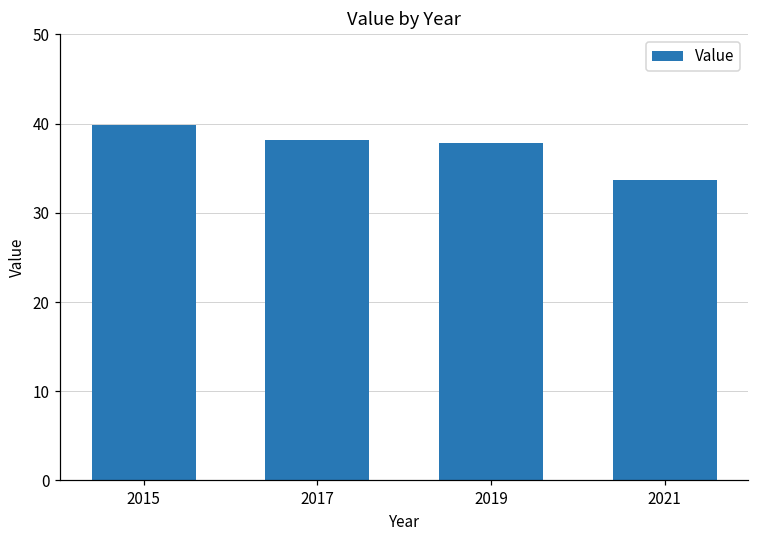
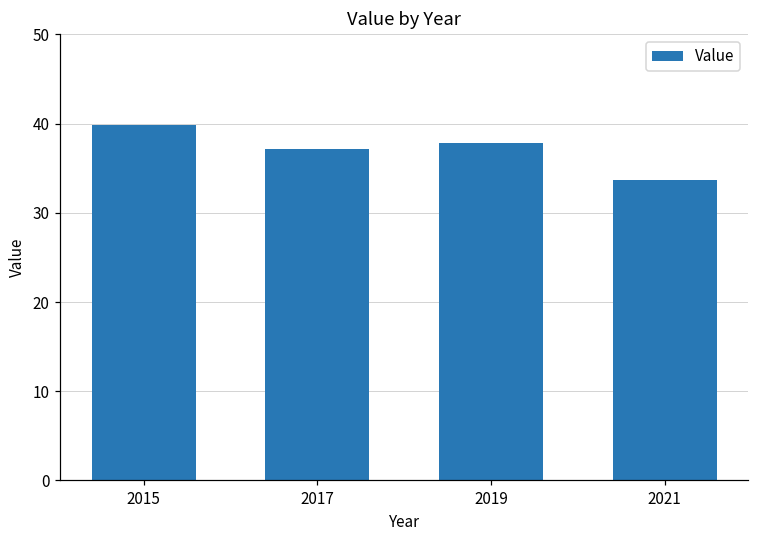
2017: 38 -> 37
